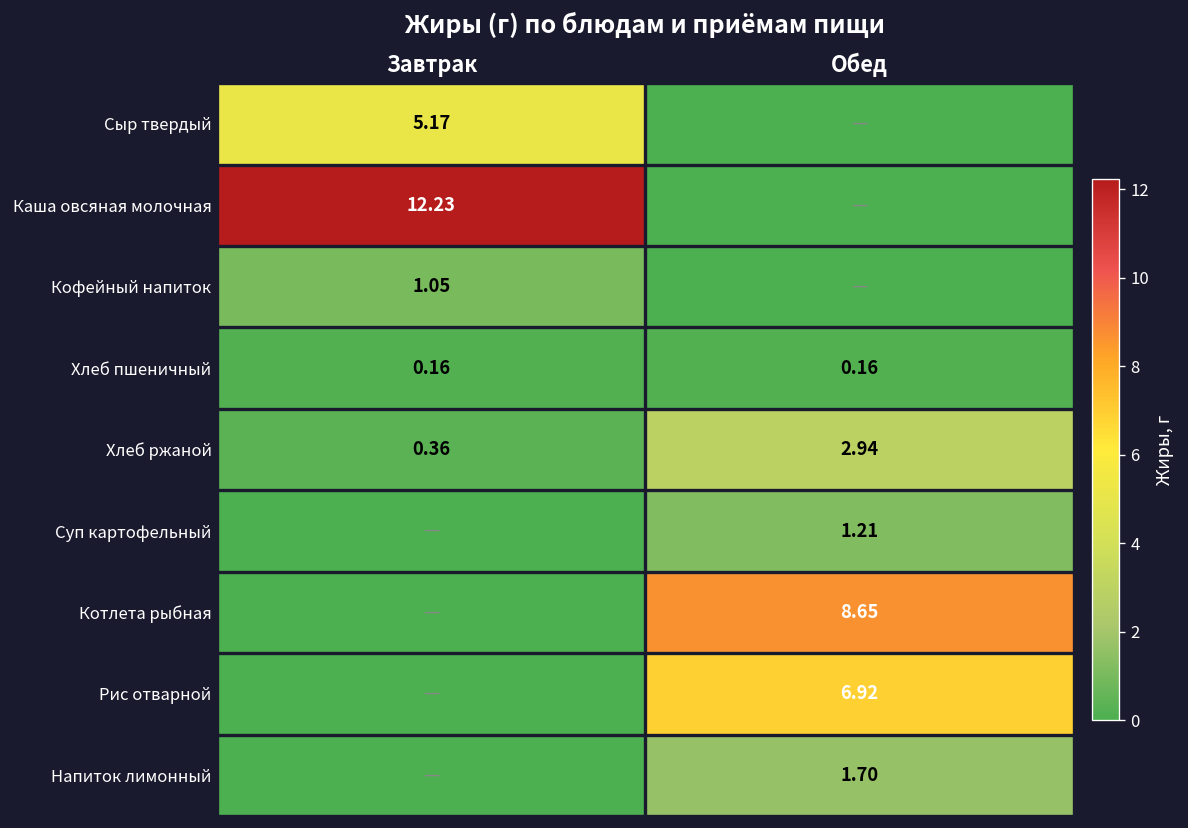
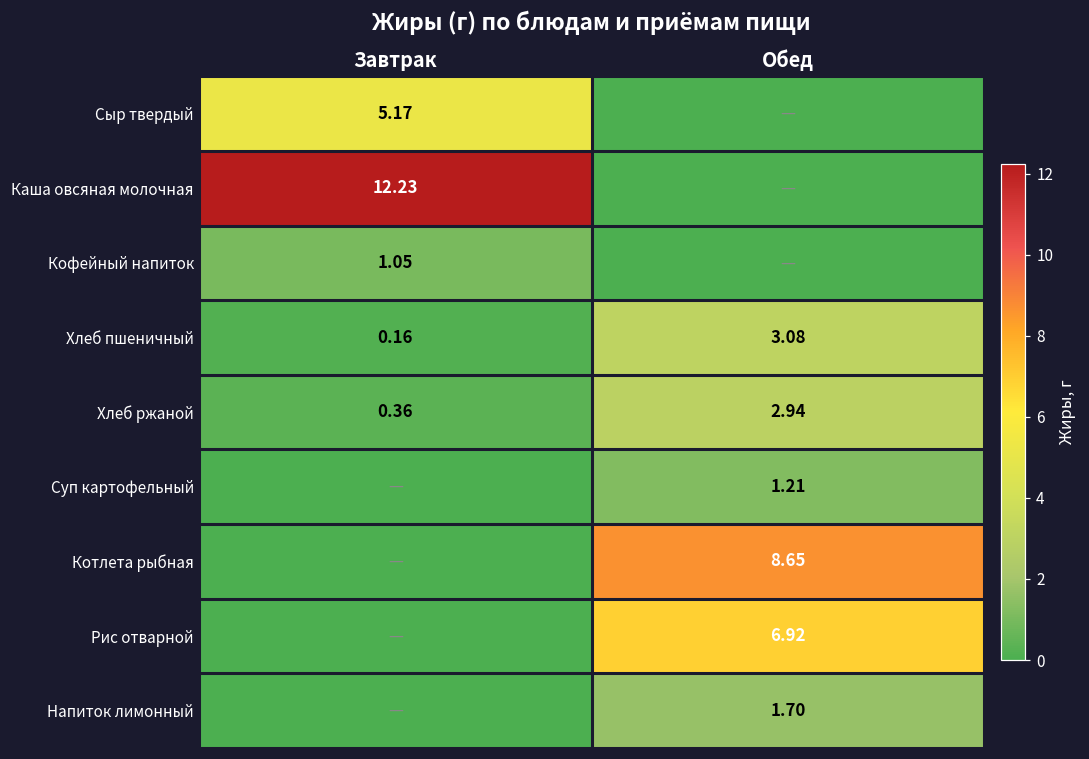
Хлеб пшеничный, Обед: 0.16 -> 3.08
